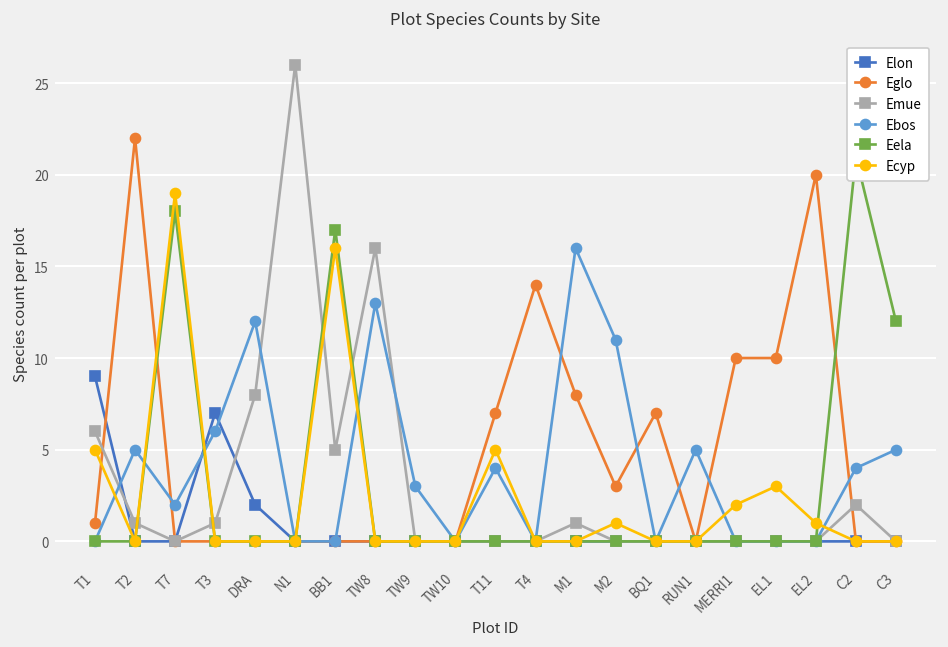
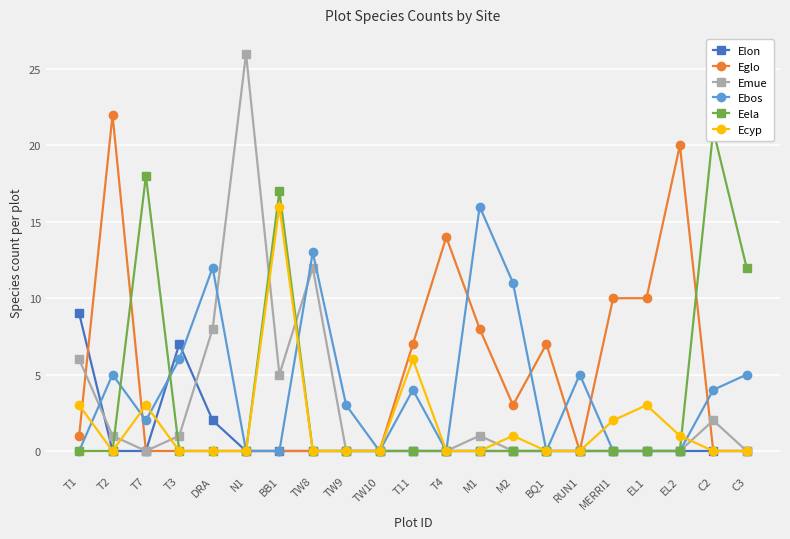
Ecyp, T1: 5 -> 3
Ecyp, T7: 19 -> 3
Emue, TW8: 16 -> 12
Ecyp, T11: 5 -> 6
